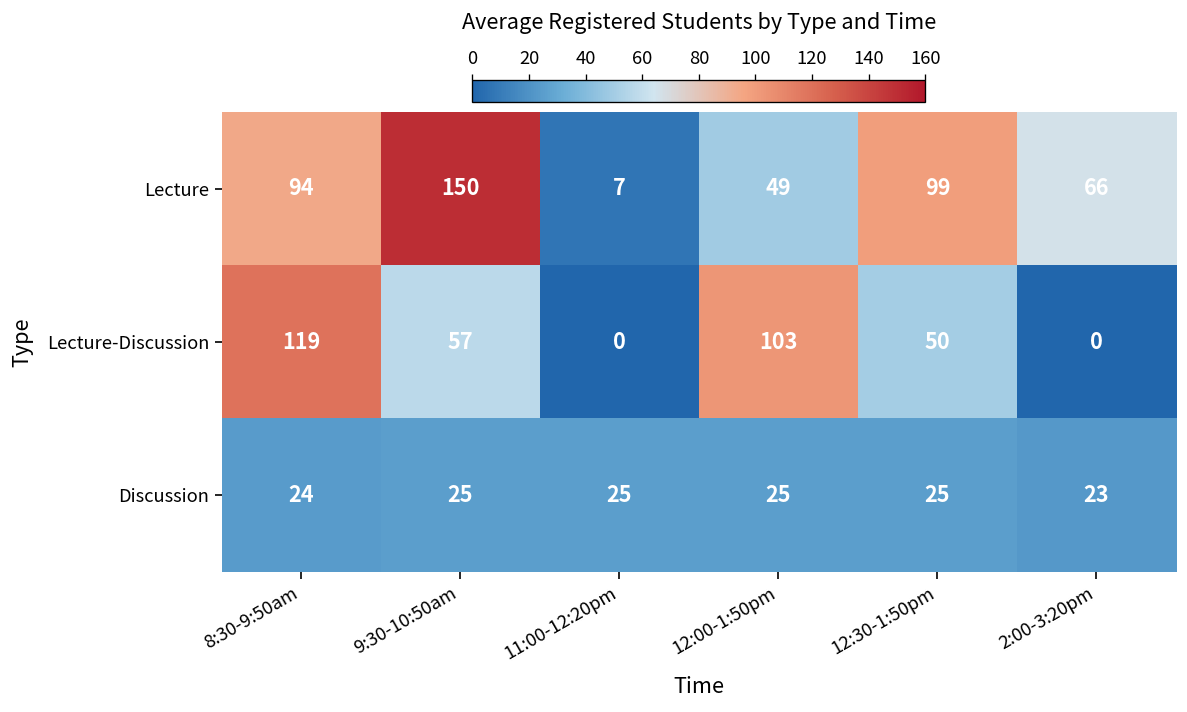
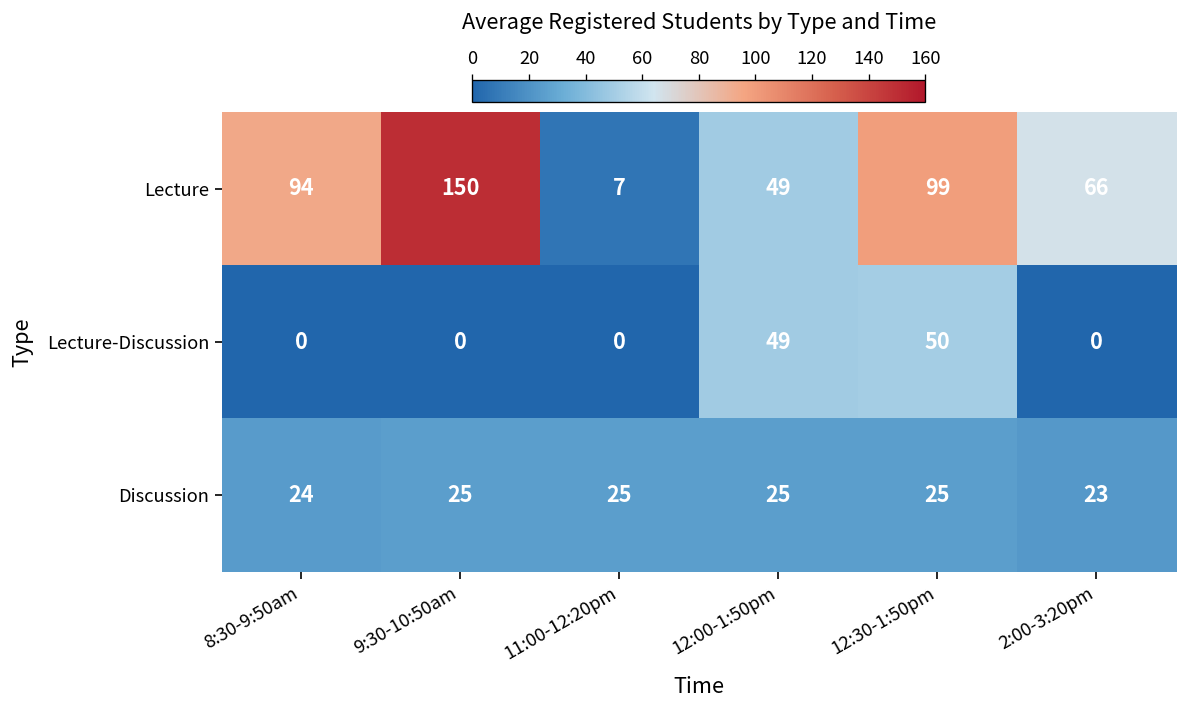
Lecture-Discussion, 8:30-9:50am: 119 -> 0
Lecture-Discussion, 9:30-10:50am: 57 -> 0
Lecture-Discussion, 12:00-1:50pm: 103 -> 49
